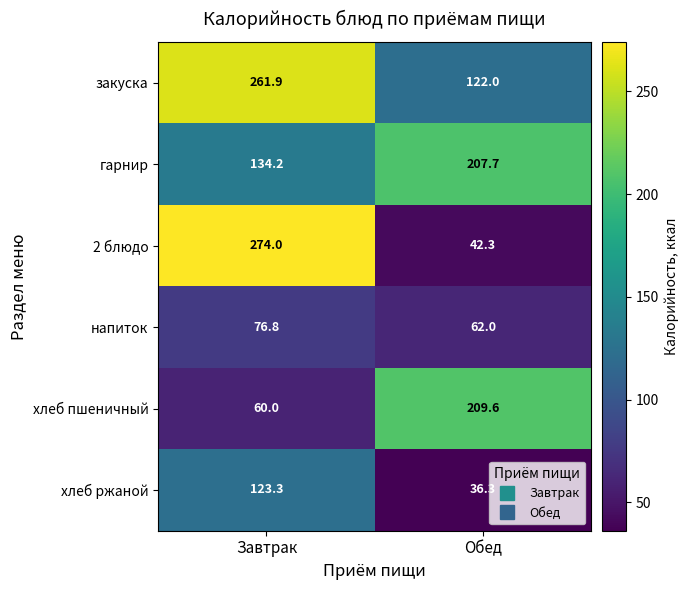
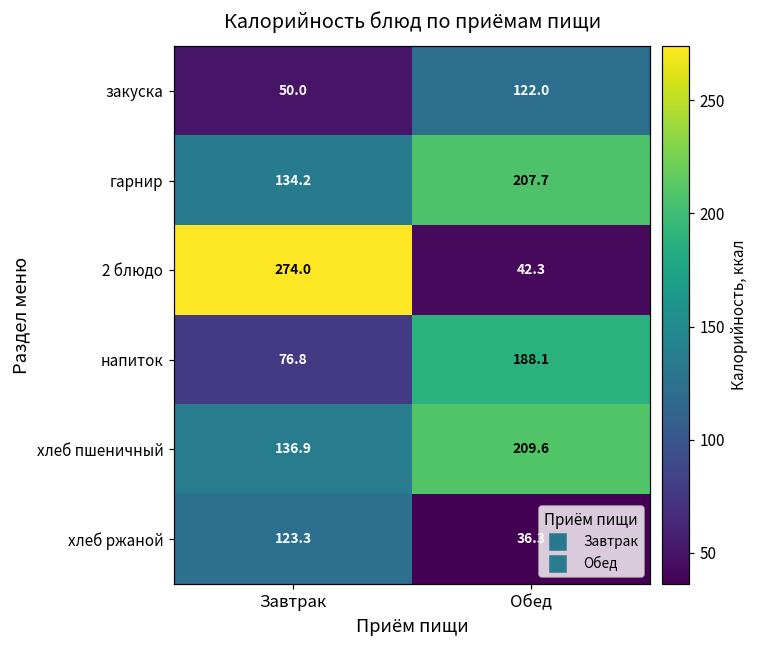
закуска, Завтрак: 261.9 -> 50.0
напиток, Обед: 62.0 -> 188.1
хлеб пшеничный, Завтрак: 60.0 -> 136.9
